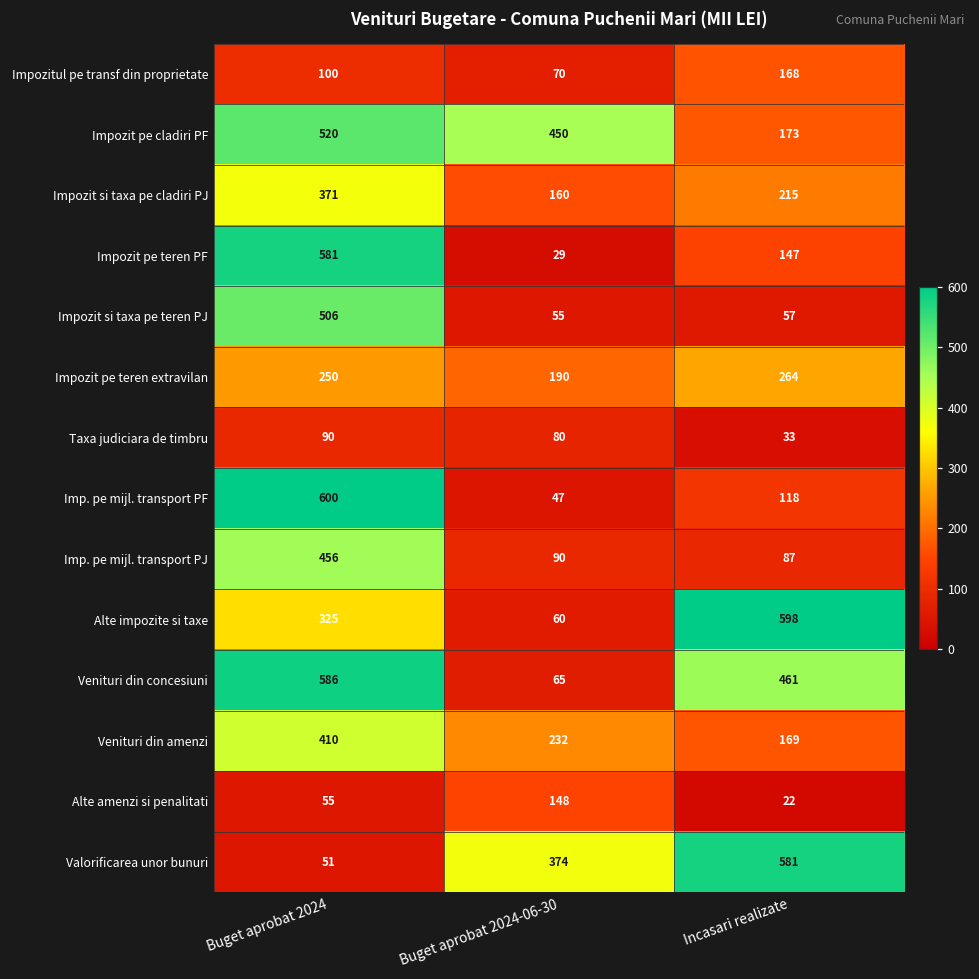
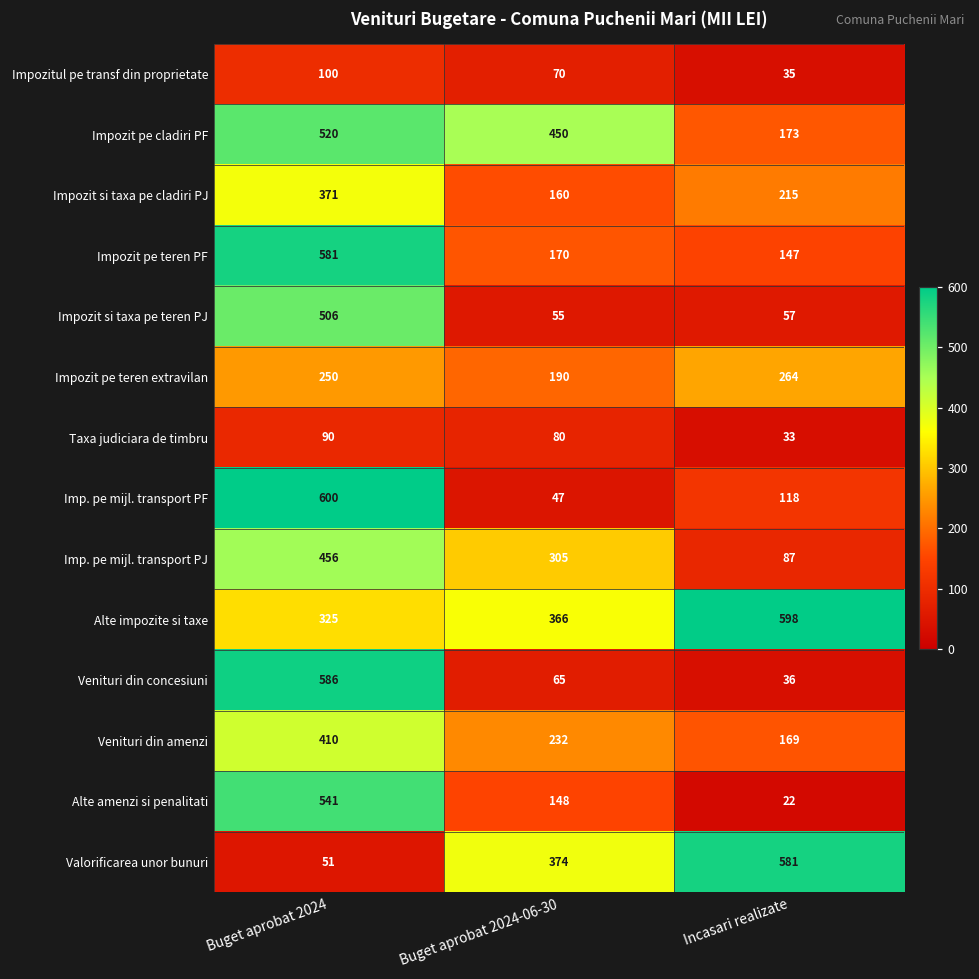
Impozitul pe transf din proprietate, Incasari realizate: 168 -> 35
Impozit pe teren PF, Buget aprobat 2024-06-30: 29 -> 170
Imp. pe mijl. transport PJ, Buget aprobat 2024-06-30: 90 -> 305
Alte impozite si taxe, Buget aprobat 2024-06-30: 60 -> 366
Venituri din concesiuni, Incasari realizate: 461 -> 36
Alte amenzi si penalitati, Buget aprobat 2024: 55 -> 541
